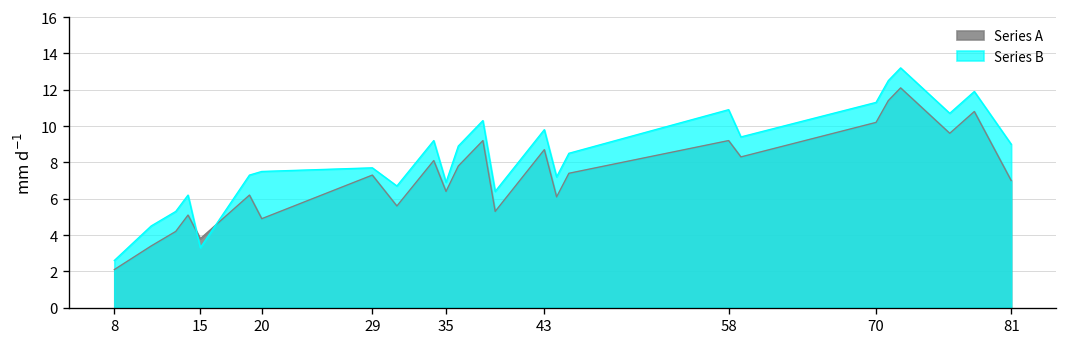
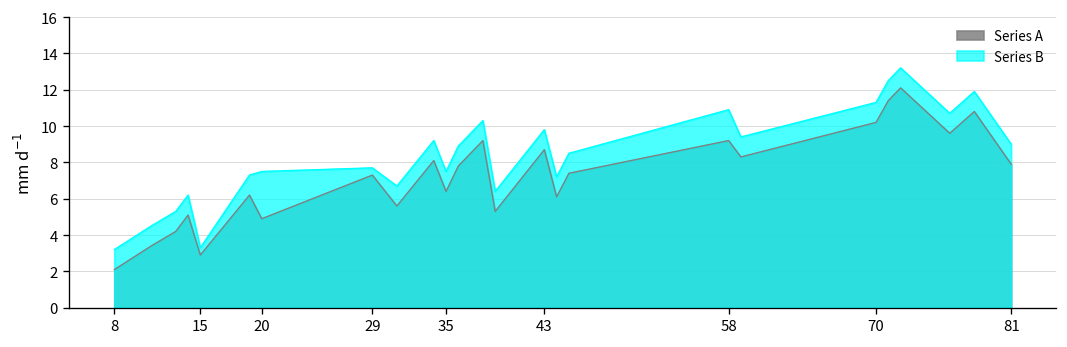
Series B, 8: 2.6 -> 3.2
Series A, 15: 3.8 -> 2.9
Series B, 35: 6.9 -> 7.5
Series A, 81: 7.0 -> 7.9
